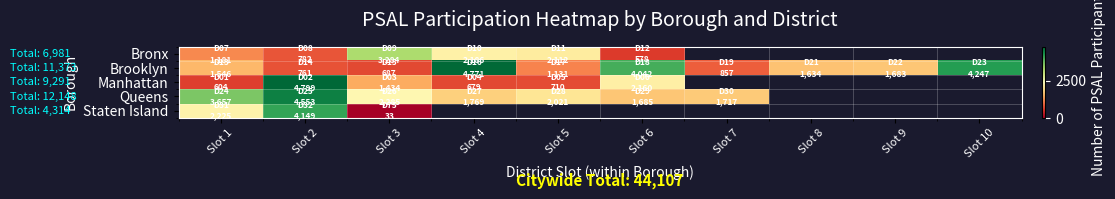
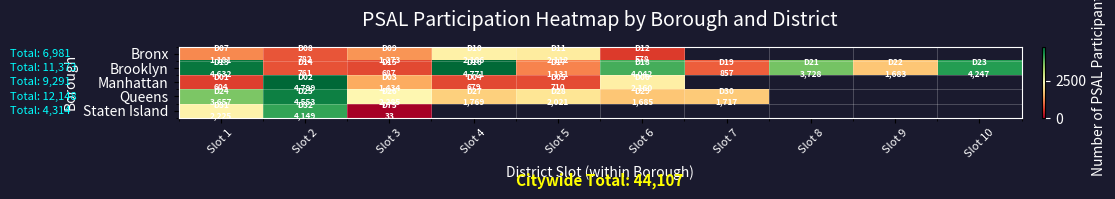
Bronx, Slot 3: 3,284 -> 1,273
Brooklyn, Slot 1: 1,546 -> 4,632
Brooklyn, Slot 8: 1,634 -> 3,728
